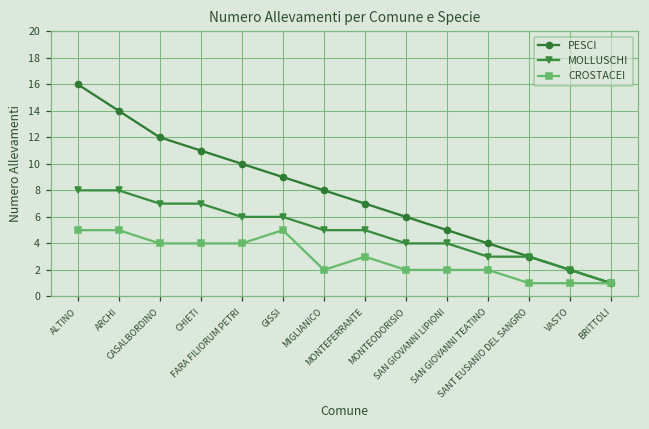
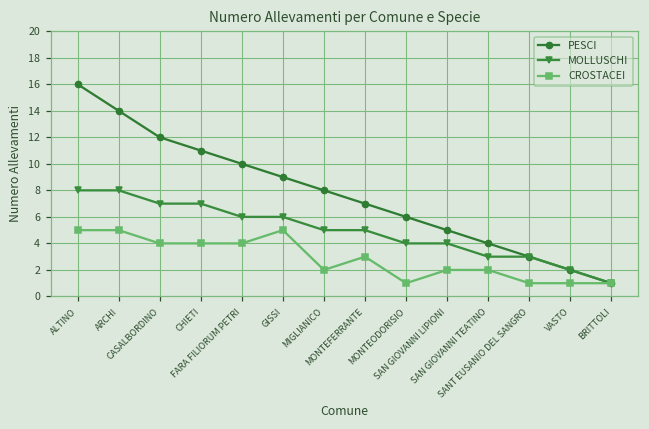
CROSTACEI, MONTEODORISIO: 2 -> 1
